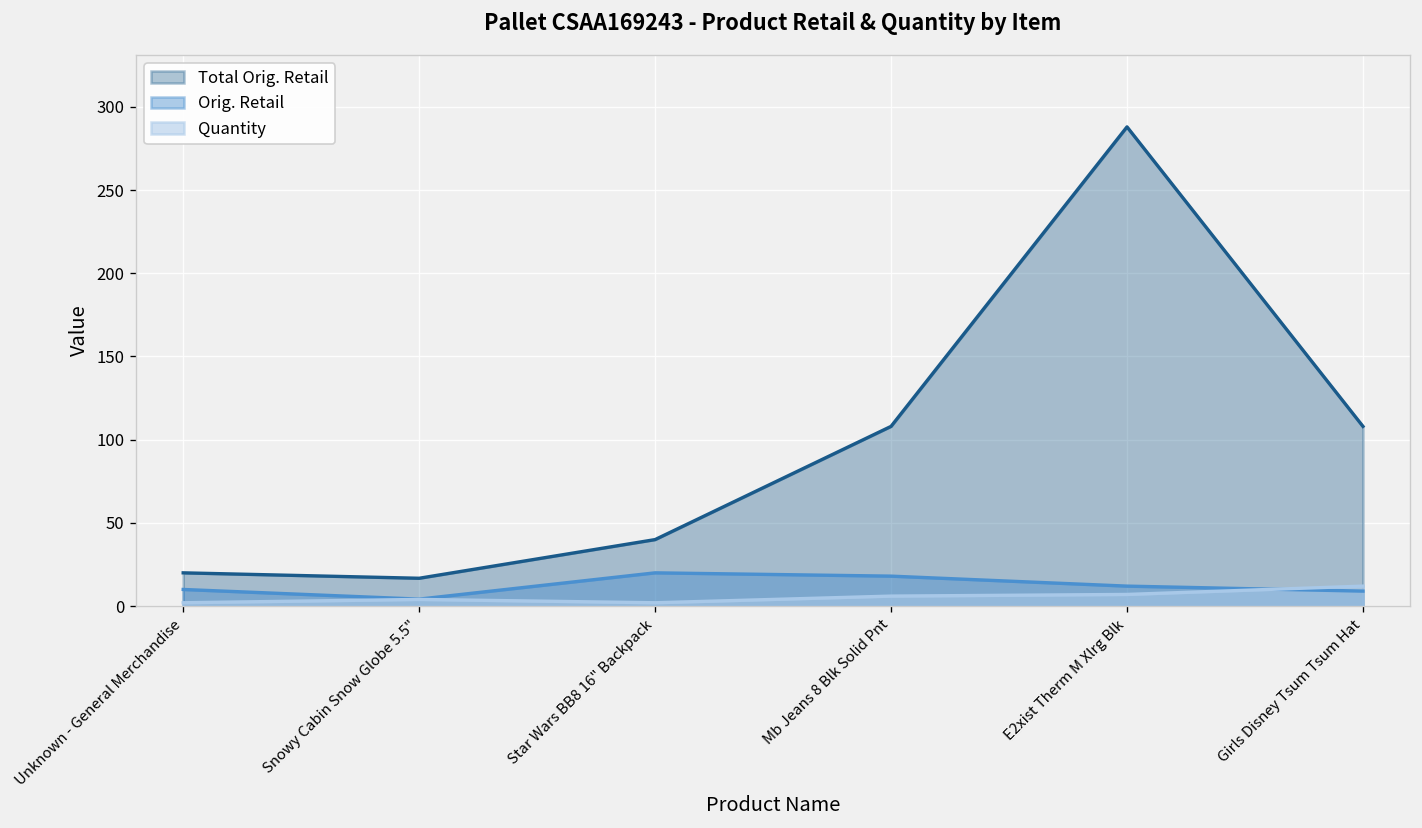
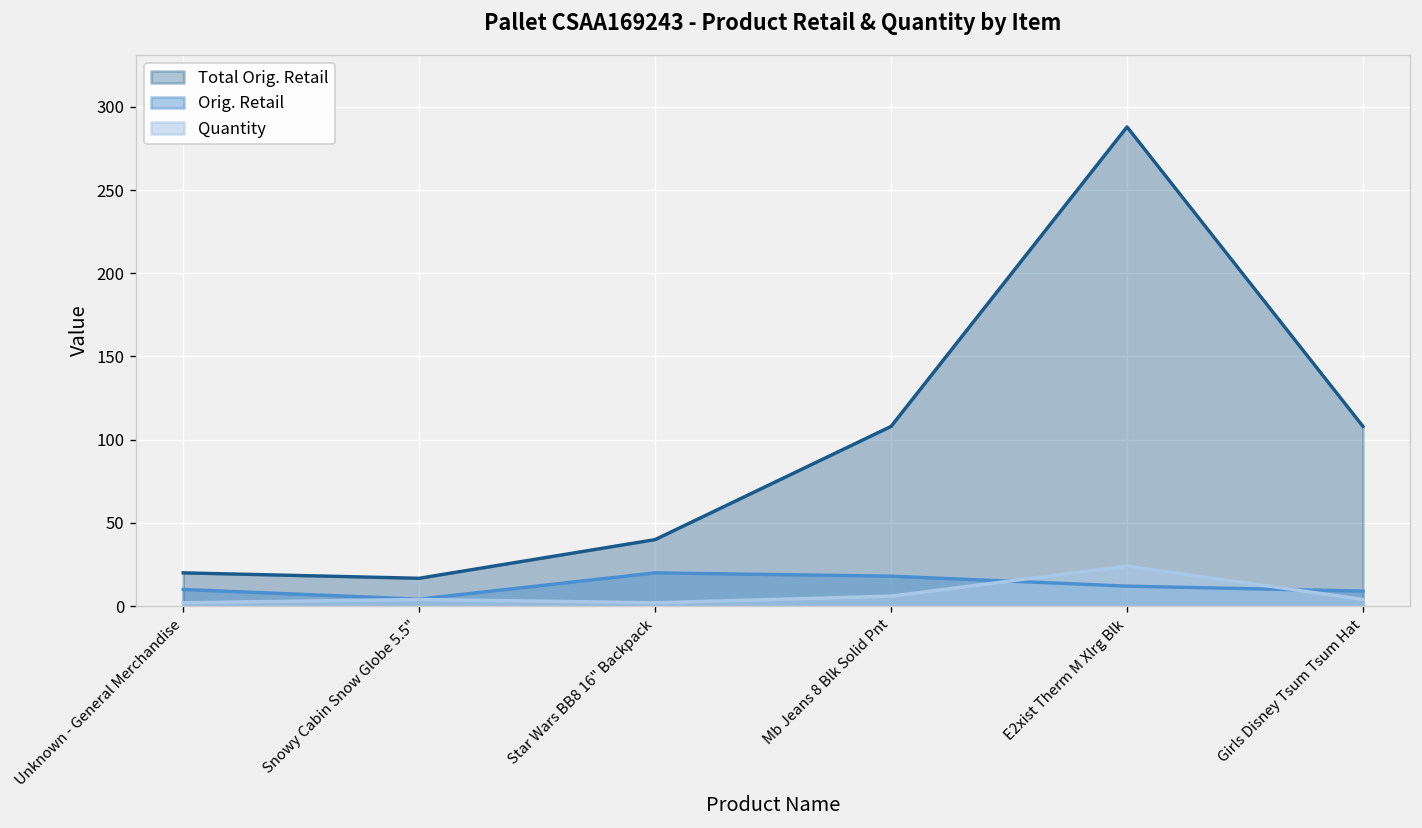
Quantity, E2xist Therm M Xlrg Blk: 7 -> 24
Quantity, Girls Disney Tsum Tsum Hat: 12 -> 4
